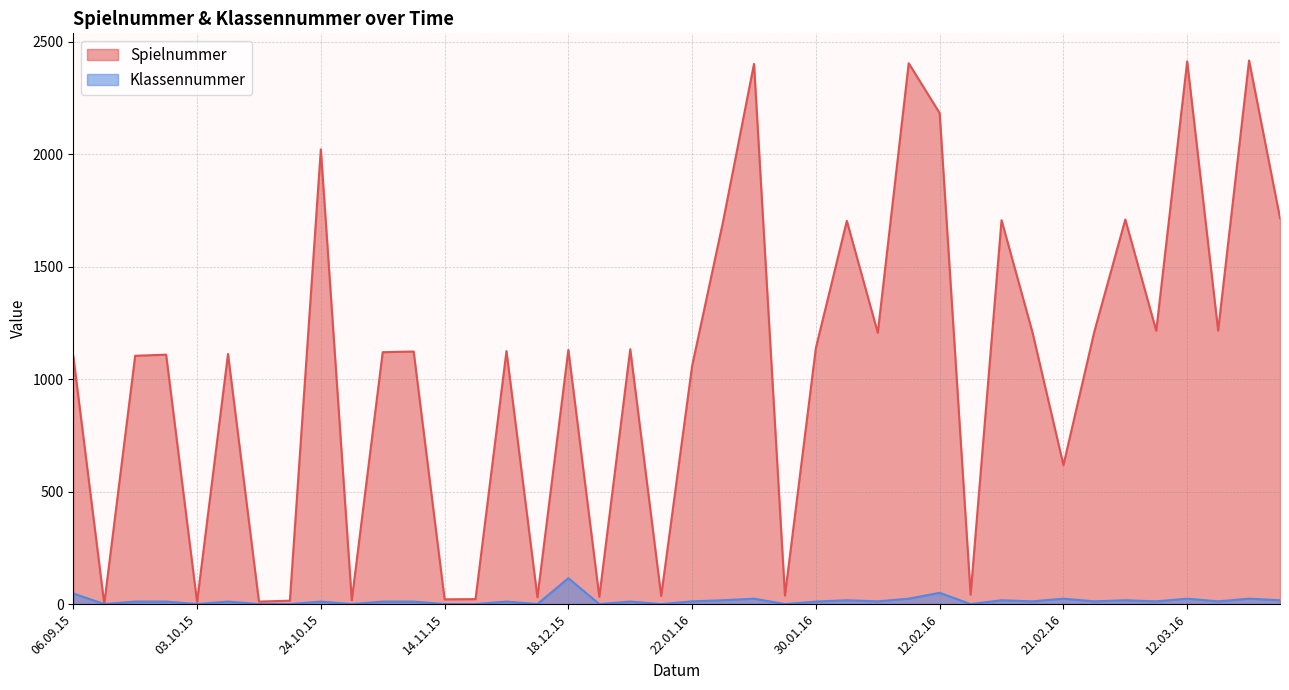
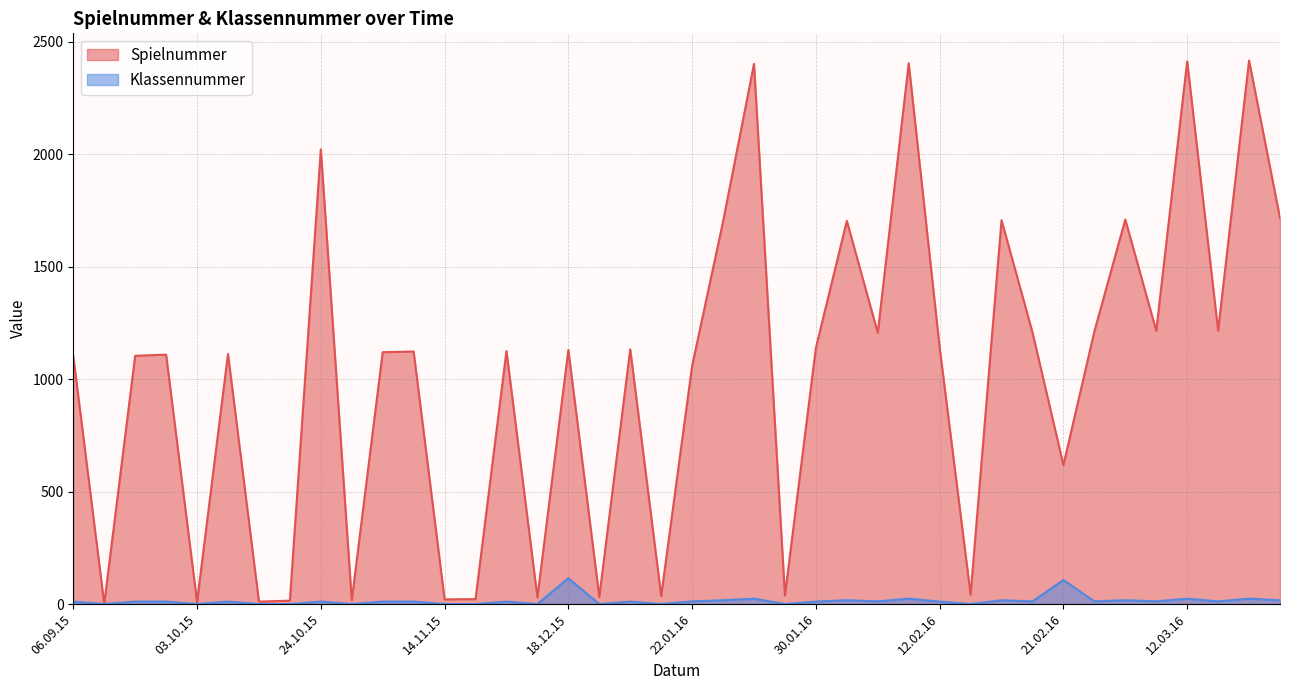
Klassennummer, 06.09.15: 50 -> 10
Spielnummer, 12.02.16: 2180 -> 1140
Klassennummer, 12.02.16: 50 -> 10
Klassennummer, 21.02.16: 20 -> 110
